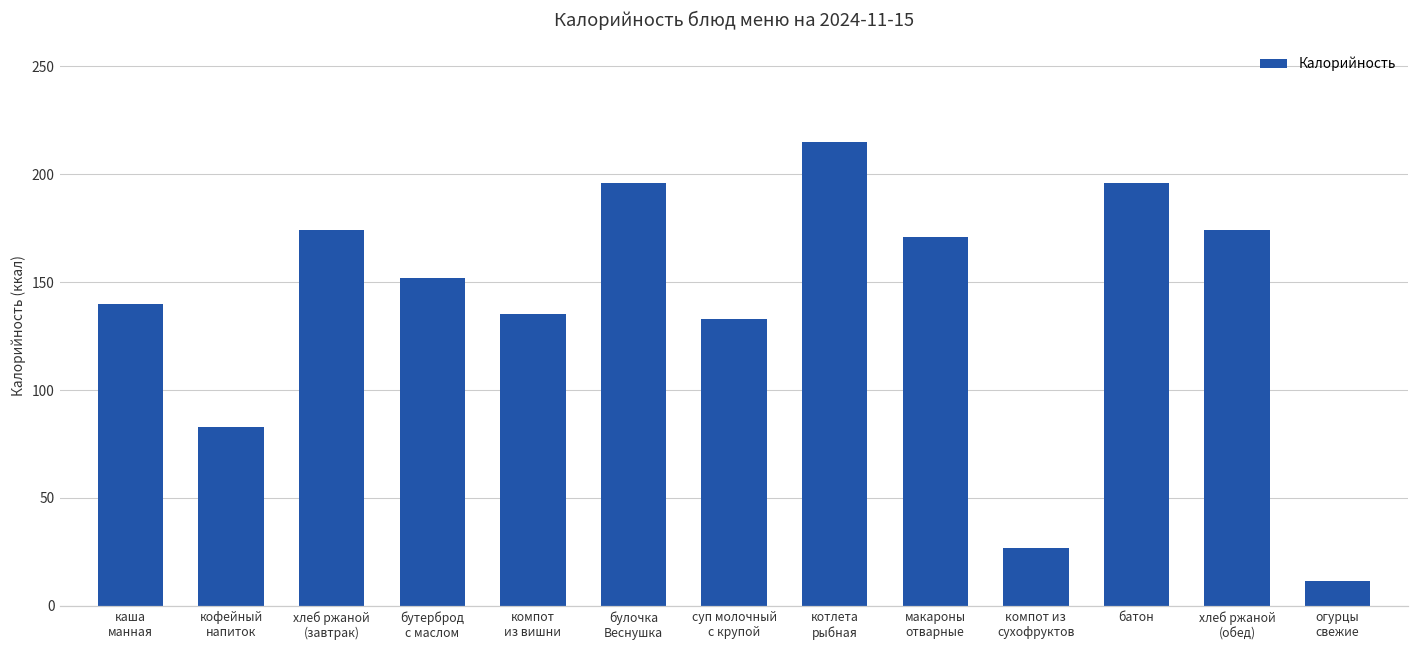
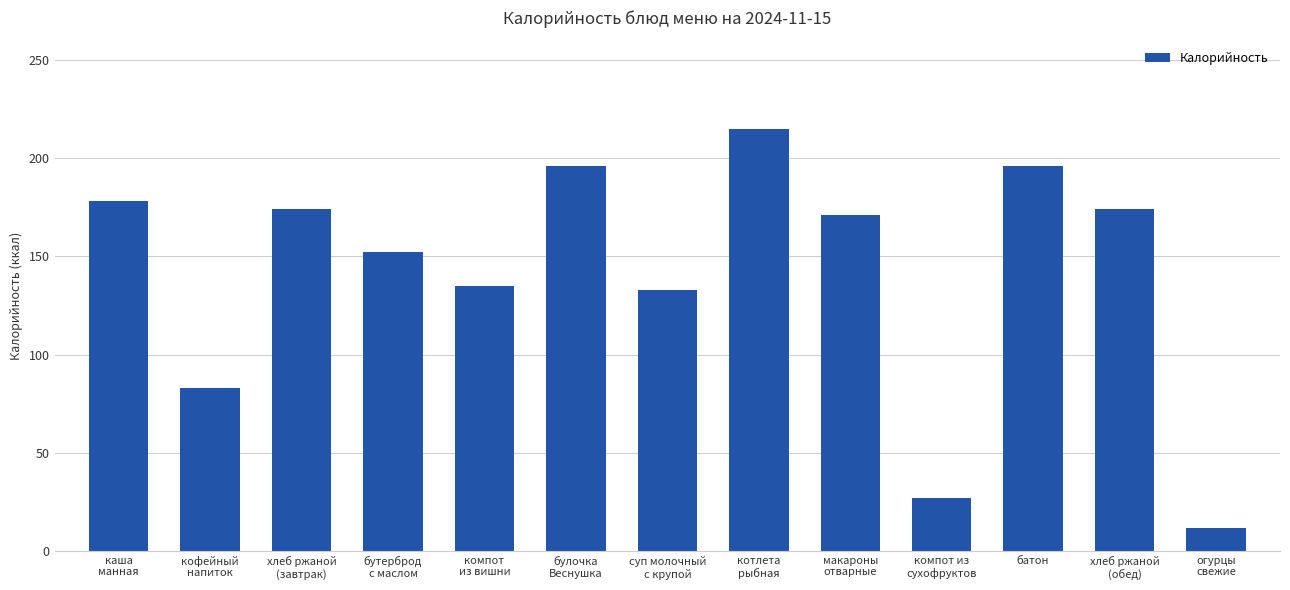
каша манная: 140 -> 178
